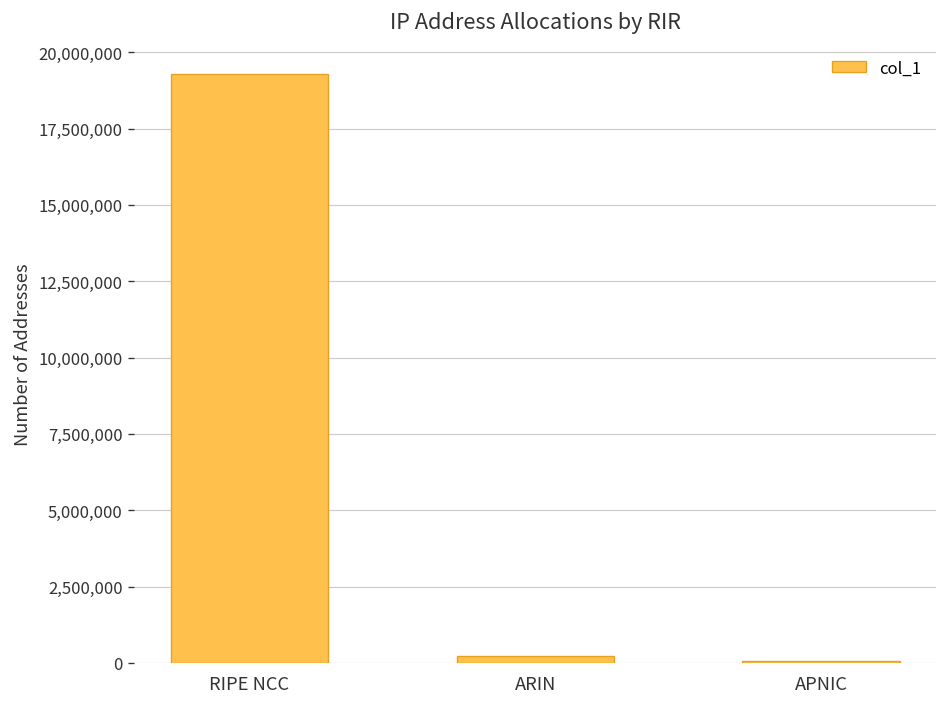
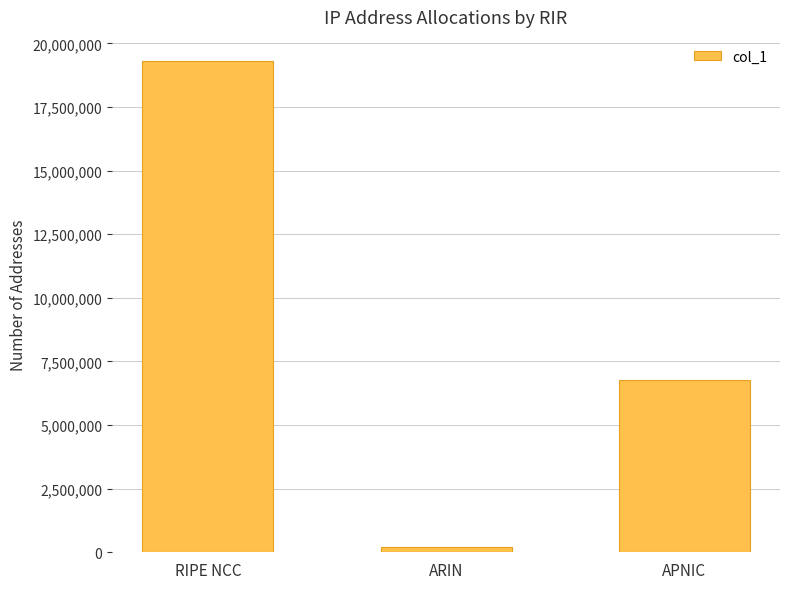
APNIC: 100,000 -> 6,800,000
